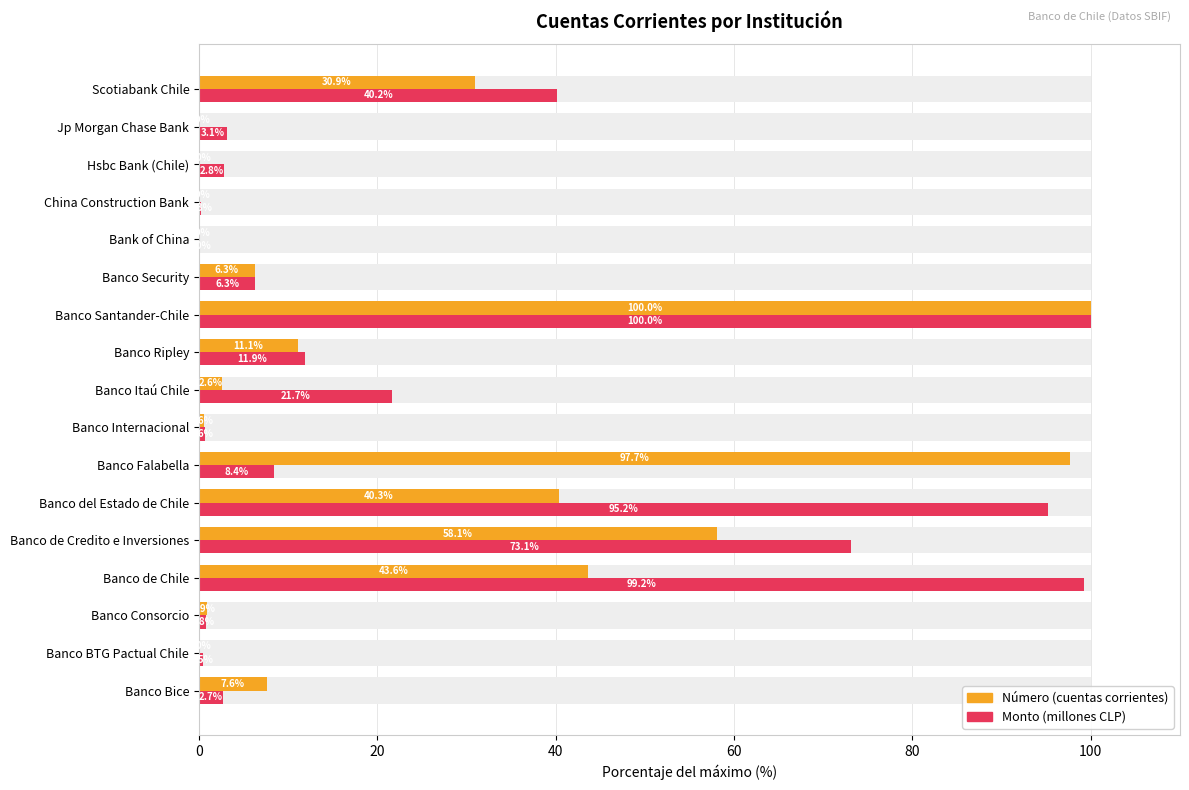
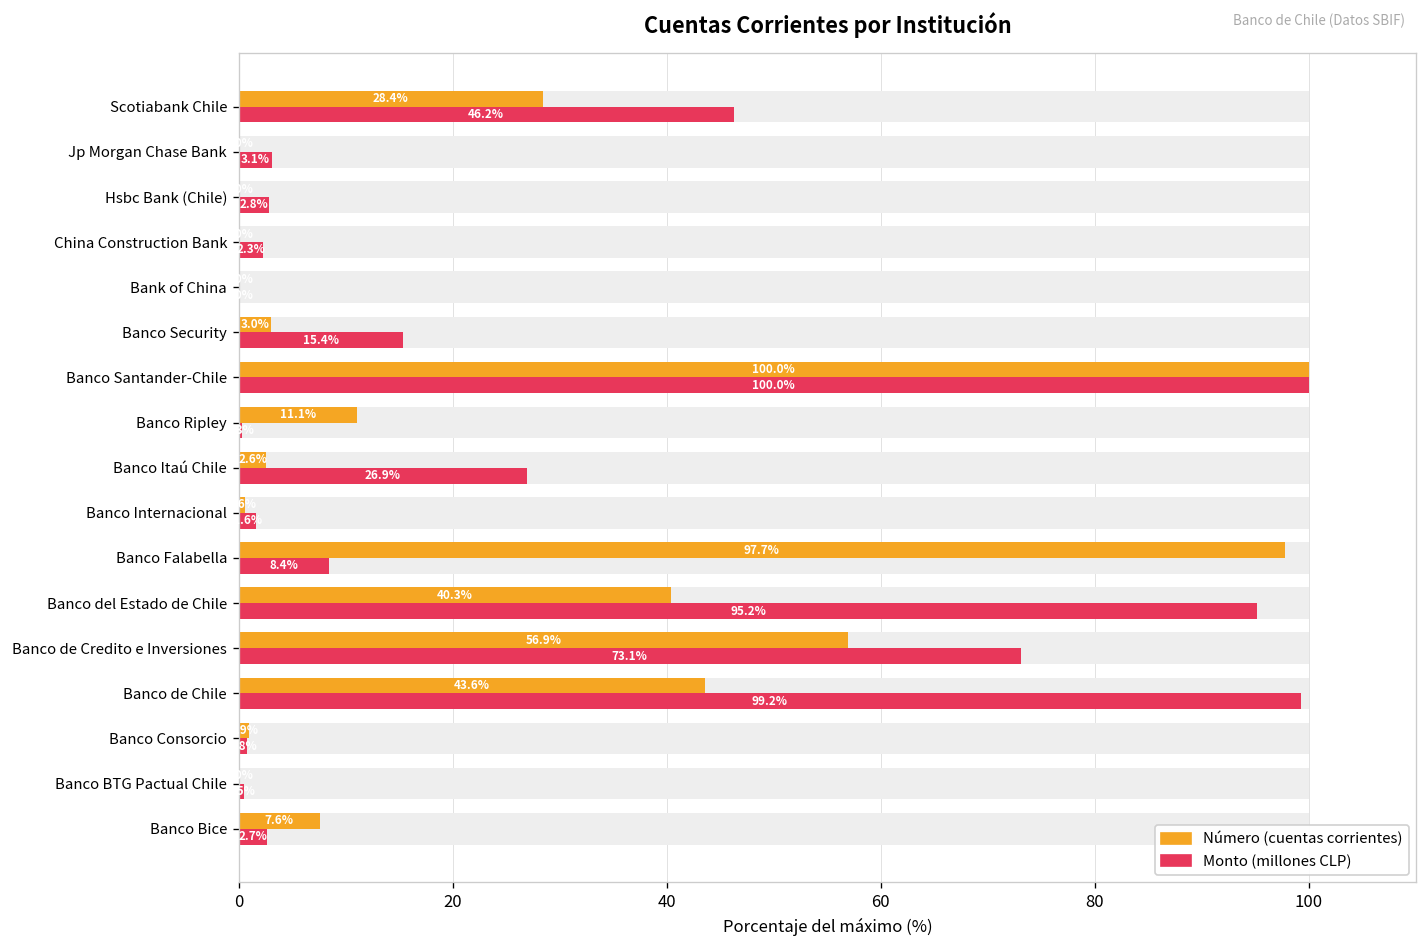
Número (cuentas corrientes), Scotiabank Chile: 30.9% -> 28.4%
Monto (millones CLP), Scotiabank Chile: 40.2% -> 46.2%
Monto (millones CLP), China Construction Bank: 0 -> 2
Número (cuentas corrientes), Banco Security: 6.3% -> 3.0%
Monto (millones CLP), Banco Security: 6.3% -> 15.4%
Monto (millones CLP), Banco Ripley: 12 -> 0
Monto (millones CLP), Banco Itaú Chile: 21.7% -> 26.9%
Monto (millones CLP), Banco Internacional: 1 -> 2
Número (cuentas corrientes), Banco de Credito e Inversiones: 58.1% -> 56.9%
